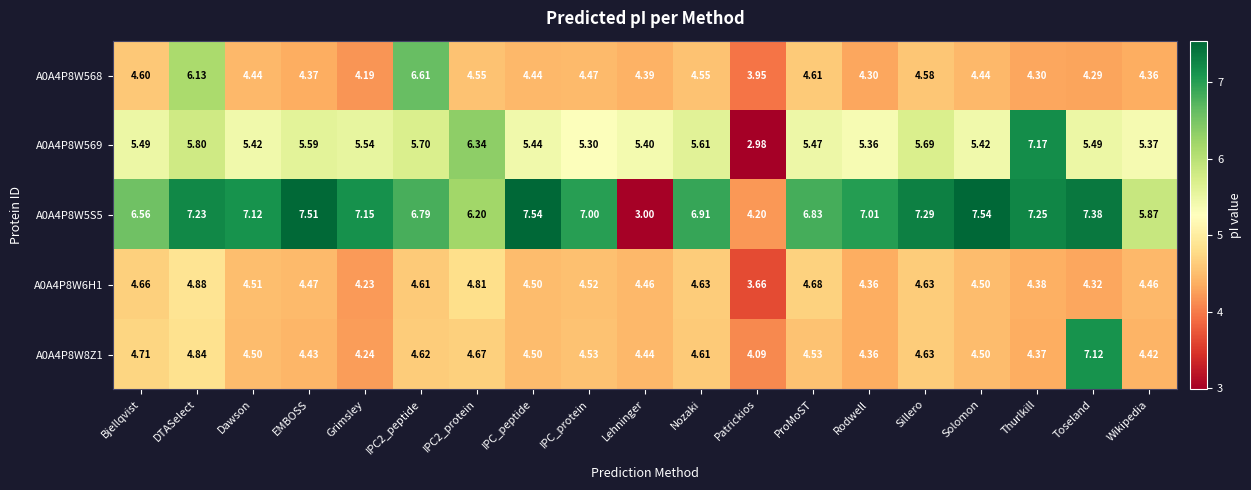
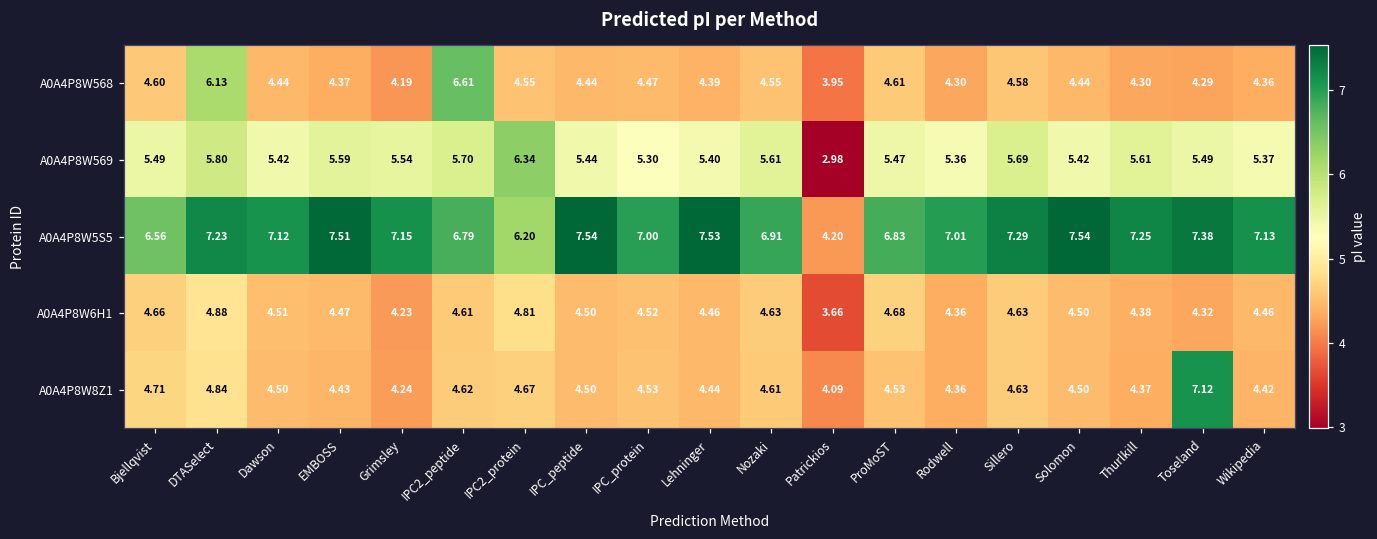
A0A4P8W569, Thurlkill: 7.17 -> 5.61
A0A4P8W5S5, Lehninger: 3.00 -> 7.53
A0A4P8W5S5, Wikipedia: 5.87 -> 7.13
